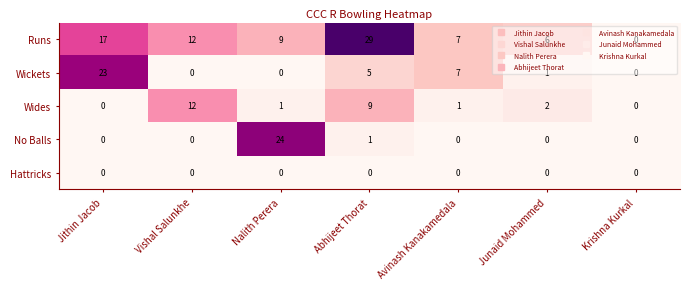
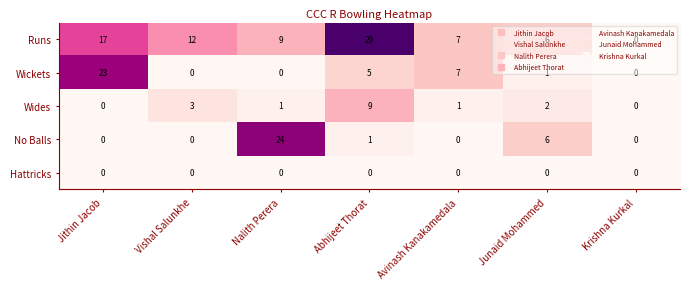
Wides, Vishal Salunkhe: 12 -> 3
No Balls, Junaid Mohammed: 0 -> 6
